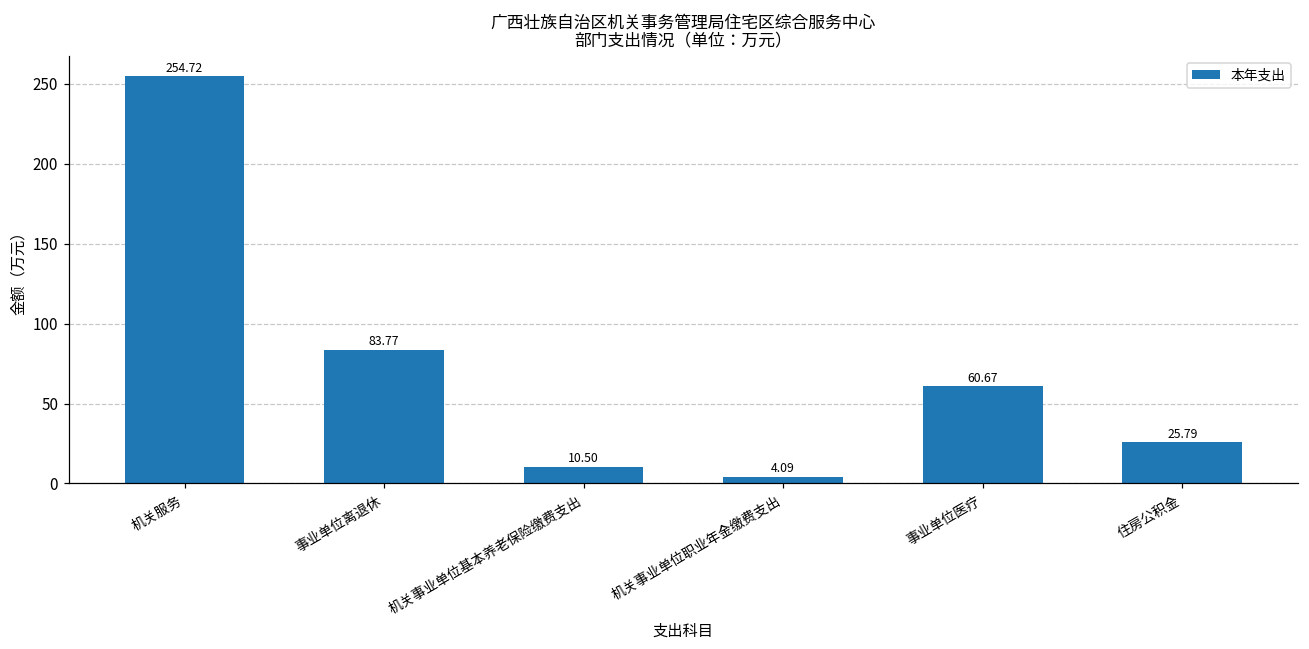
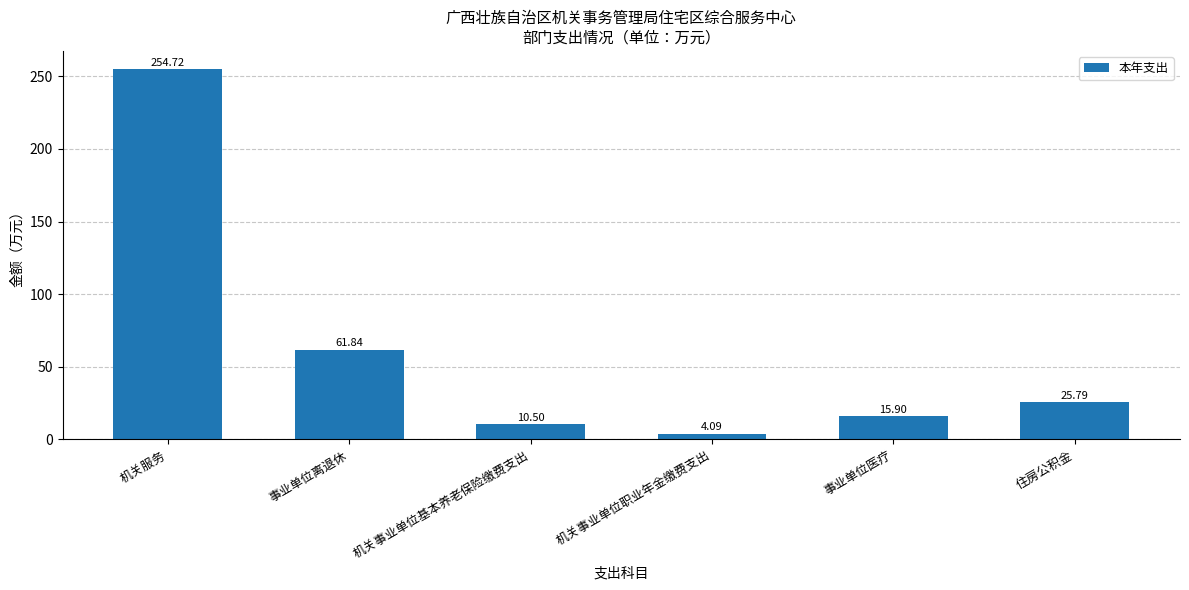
事业单位离退休: 83.77 -> 61.84
事业单位医疗: 60.67 -> 15.90
